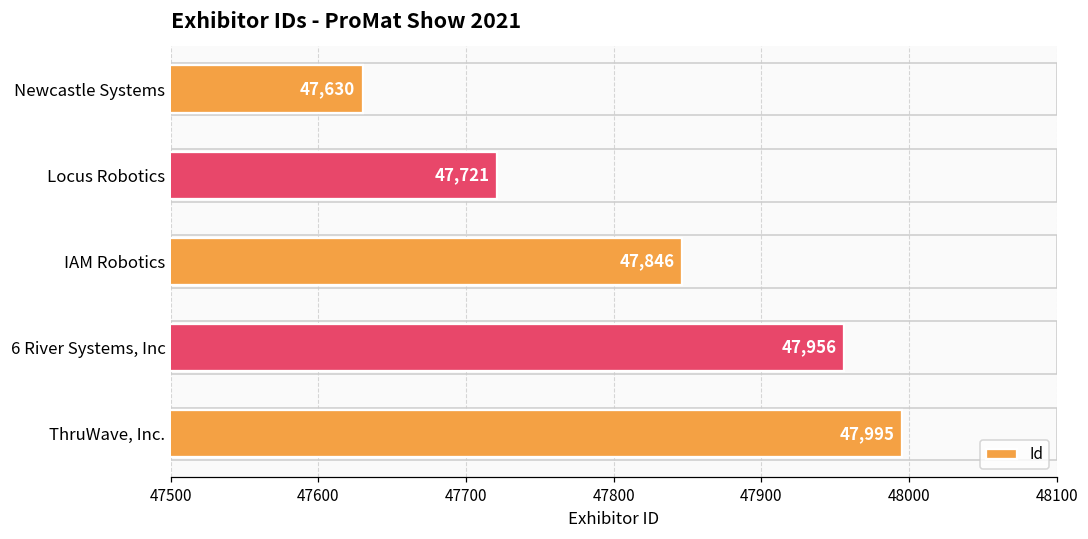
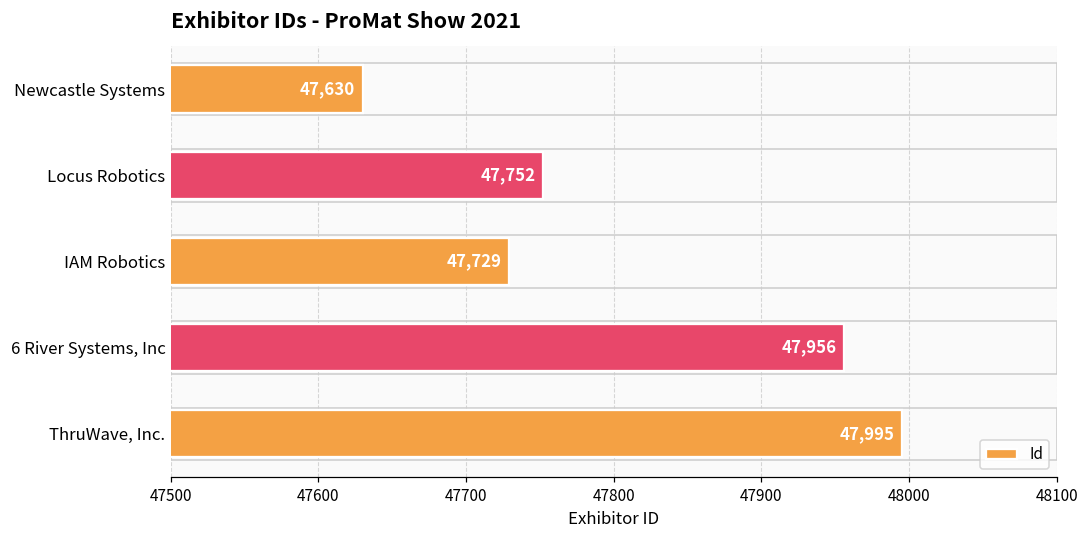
Locus Robotics: 47,721 -> 47,752
IAM Robotics: 47,846 -> 47,729
